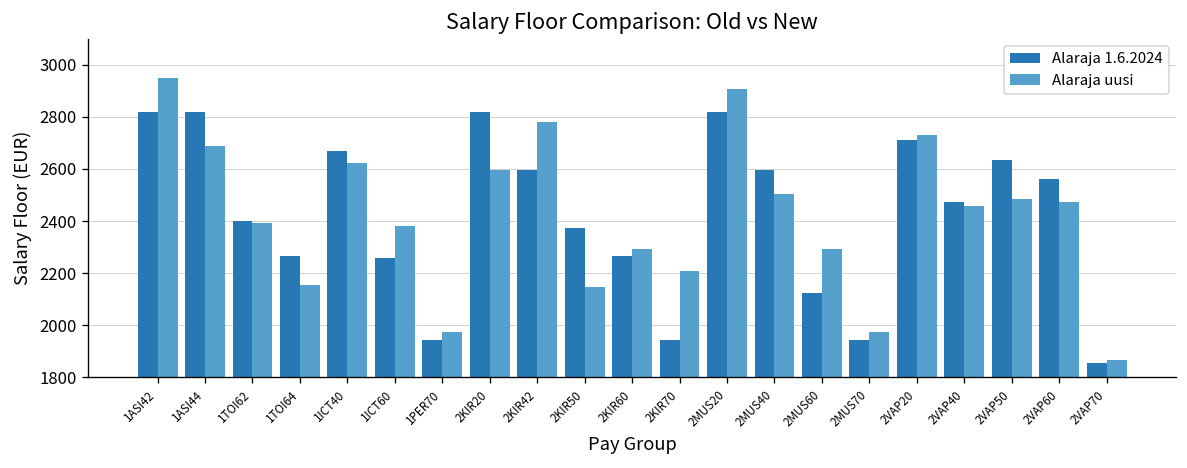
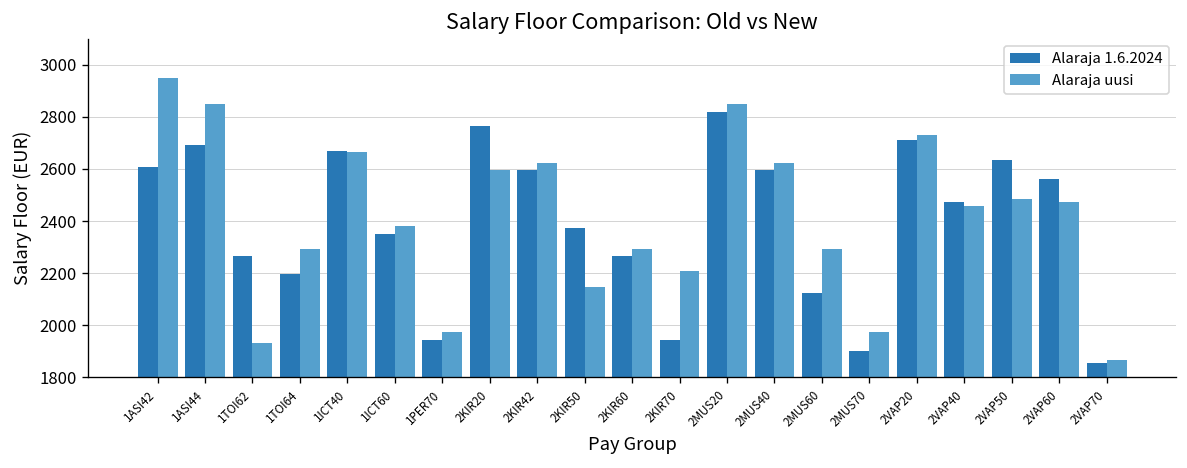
Alaraja 1.6.2024, 1ASI42: 2820 -> 2610
Alaraja 1.6.2024, 1ASI44: 2820 -> 2690
Alaraja uusi, 1ASI44: 2690 -> 2850
Alaraja 1.6.2024, 1TOI62: 2400 -> 2260
Alaraja uusi, 1TOI62: 2390 -> 1930
Alaraja 1.6.2024, 1TOI64: 2260 -> 2200
Alaraja uusi, 1TOI64: 2150 -> 2290
Alaraja uusi, 1ICT40: 2620 -> 2660
Alaraja 1.6.2024, 1ICT60: 2260 -> 2350
Alaraja 1.6.2024, 2KIR20: 2820 -> 2770
Alaraja uusi, 2KIR42: 2780 -> 2620
Alaraja uusi, 2MUS20: 2910 -> 2850
Alaraja uusi, 2MUS40: 2500 -> 2620
Alaraja 1.6.2024, 2MUS70: 1940 -> 1900
